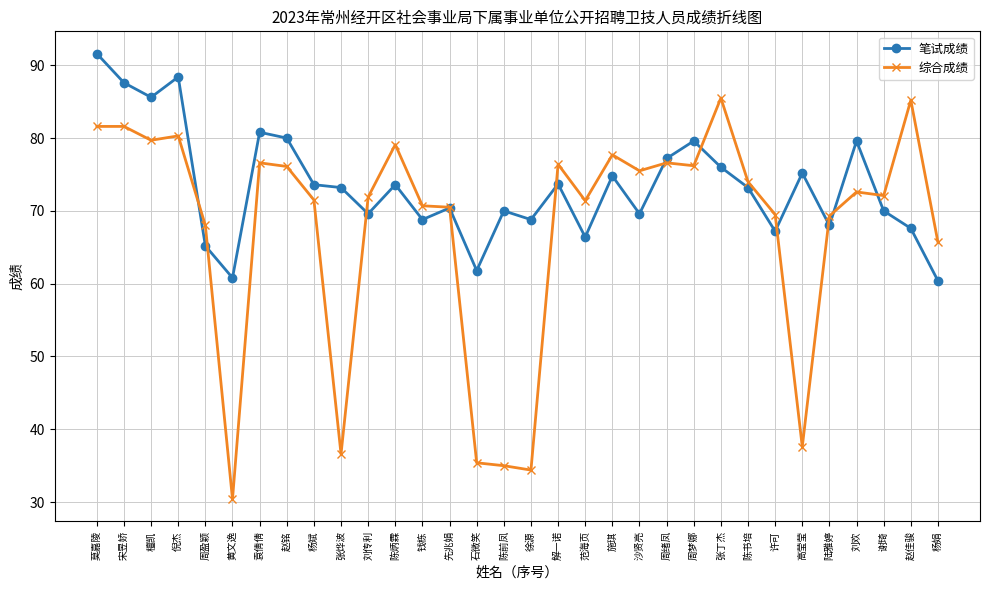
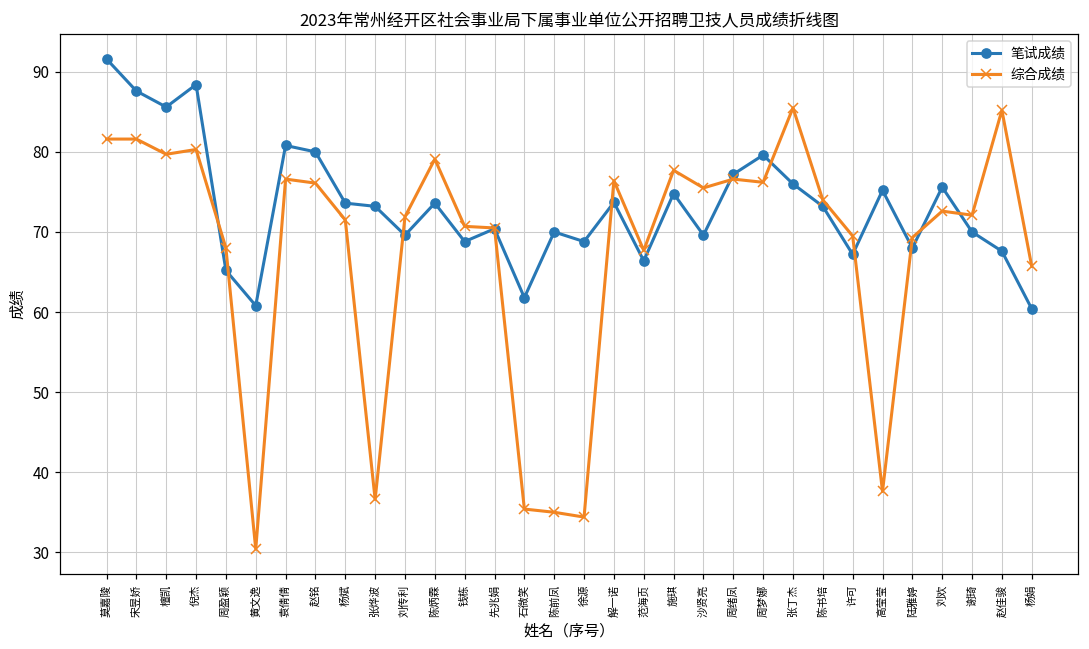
综合成绩, 范海页: 71 -> 68
笔试成绩, 刘欢: 80 -> 76
